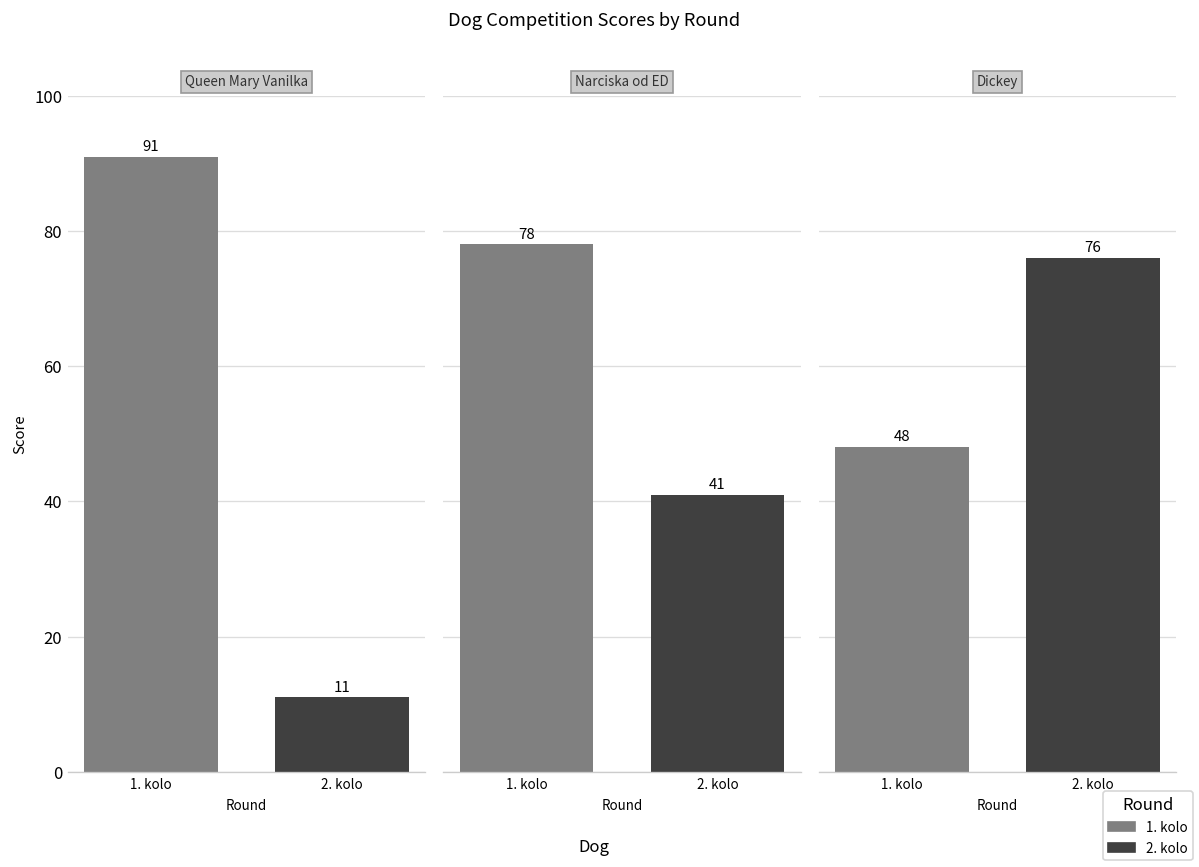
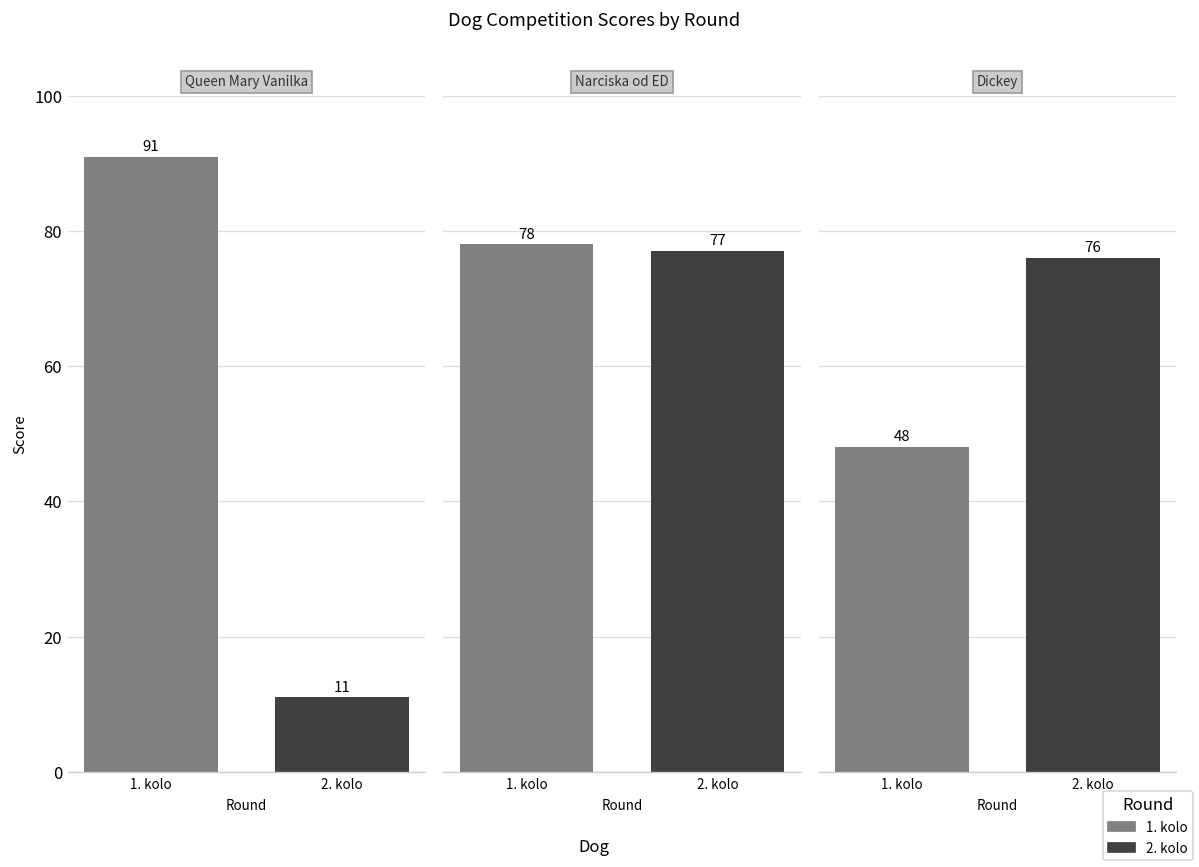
Narciska od ED, 2. kolo: 41 -> 77
